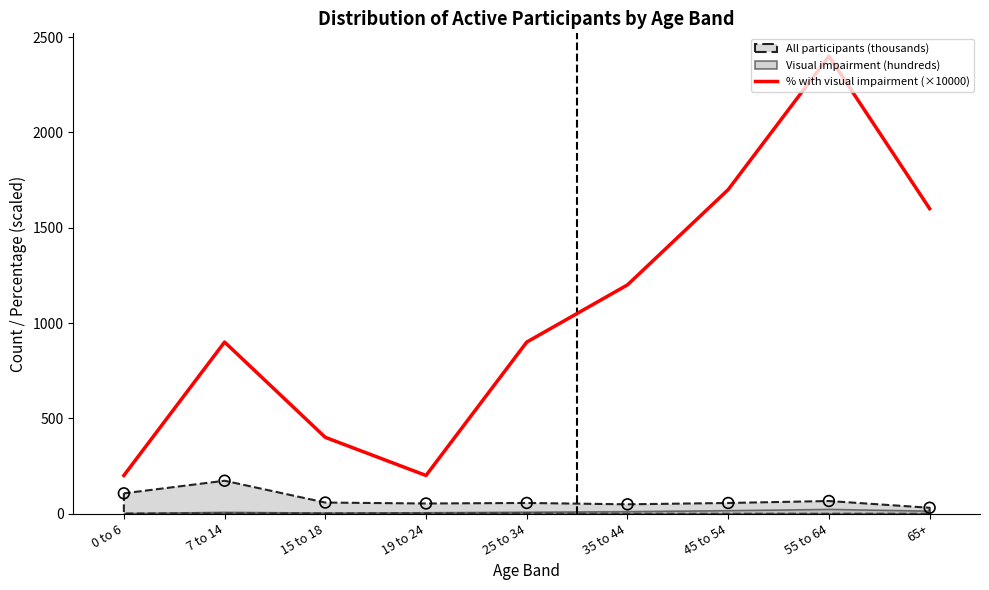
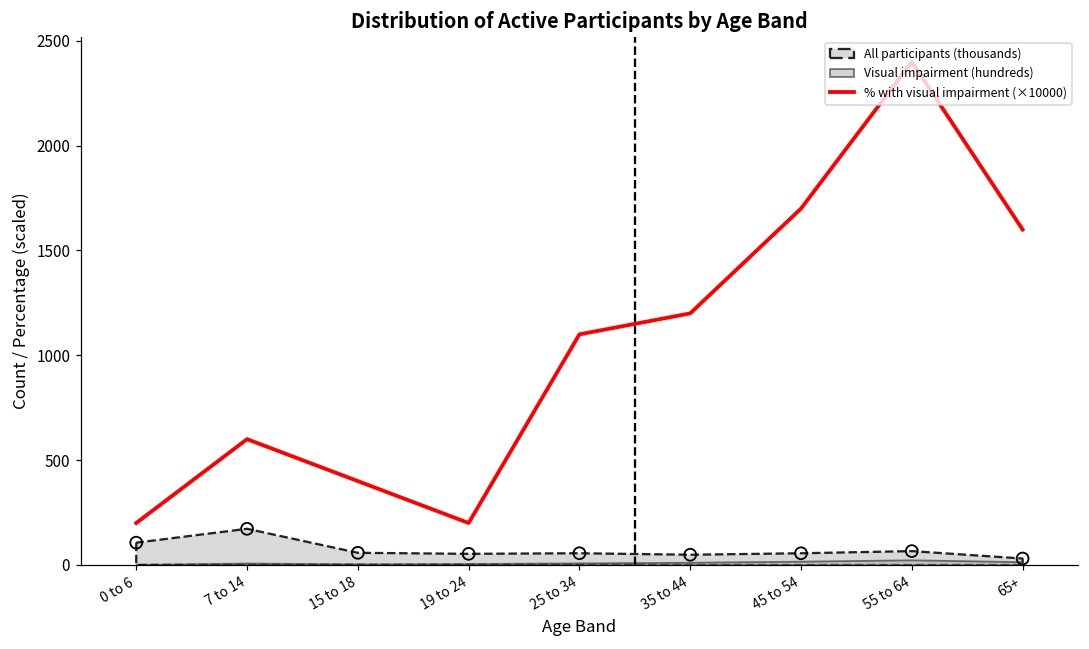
% with visual impairment (×10000), 7 to 14: 900 -> 600
% with visual impairment (×10000), 25 to 34: 900 -> 1100
